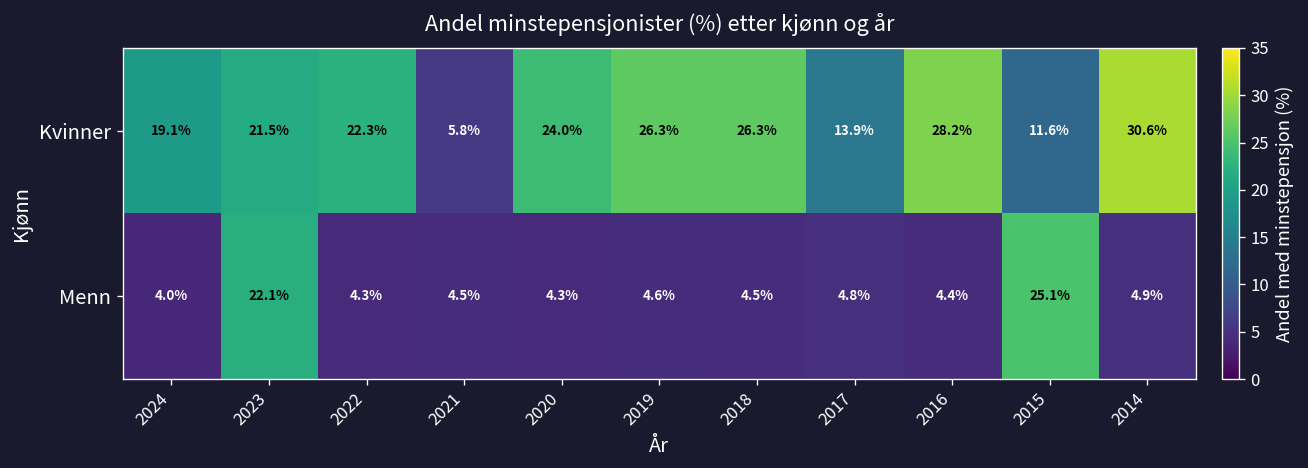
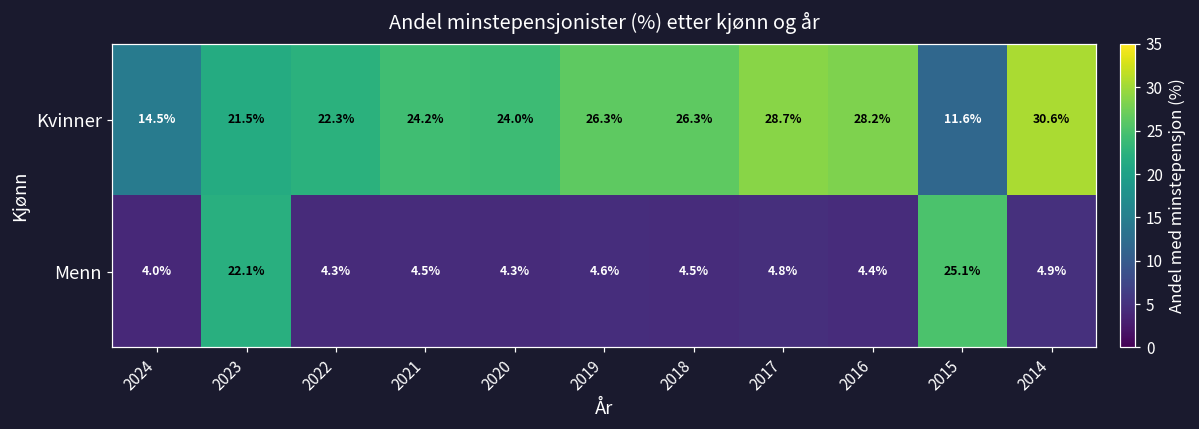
Kvinner, 2024: 19.1% -> 14.5%
Kvinner, 2021: 5.8% -> 24.2%
Kvinner, 2017: 13.9% -> 28.7%
